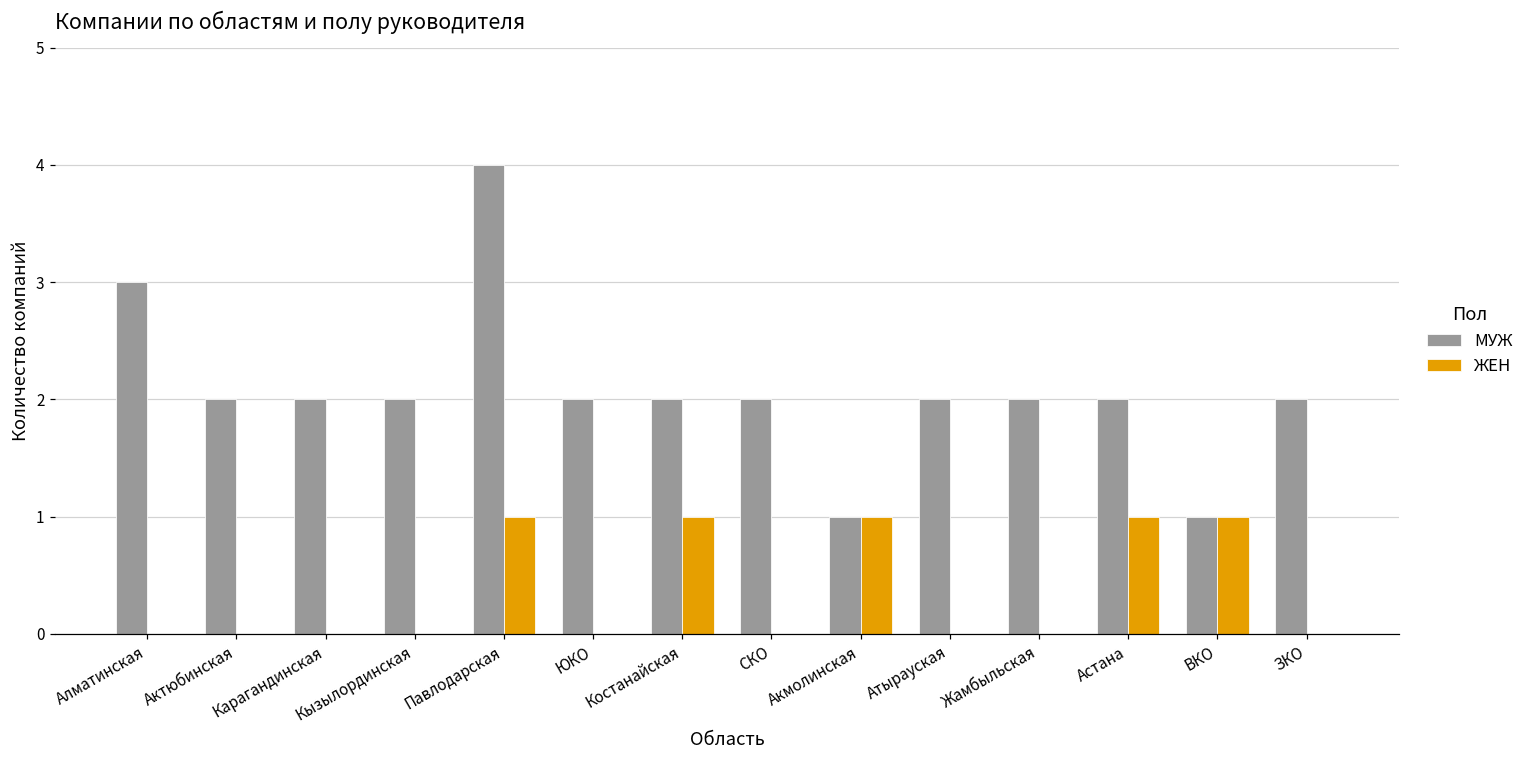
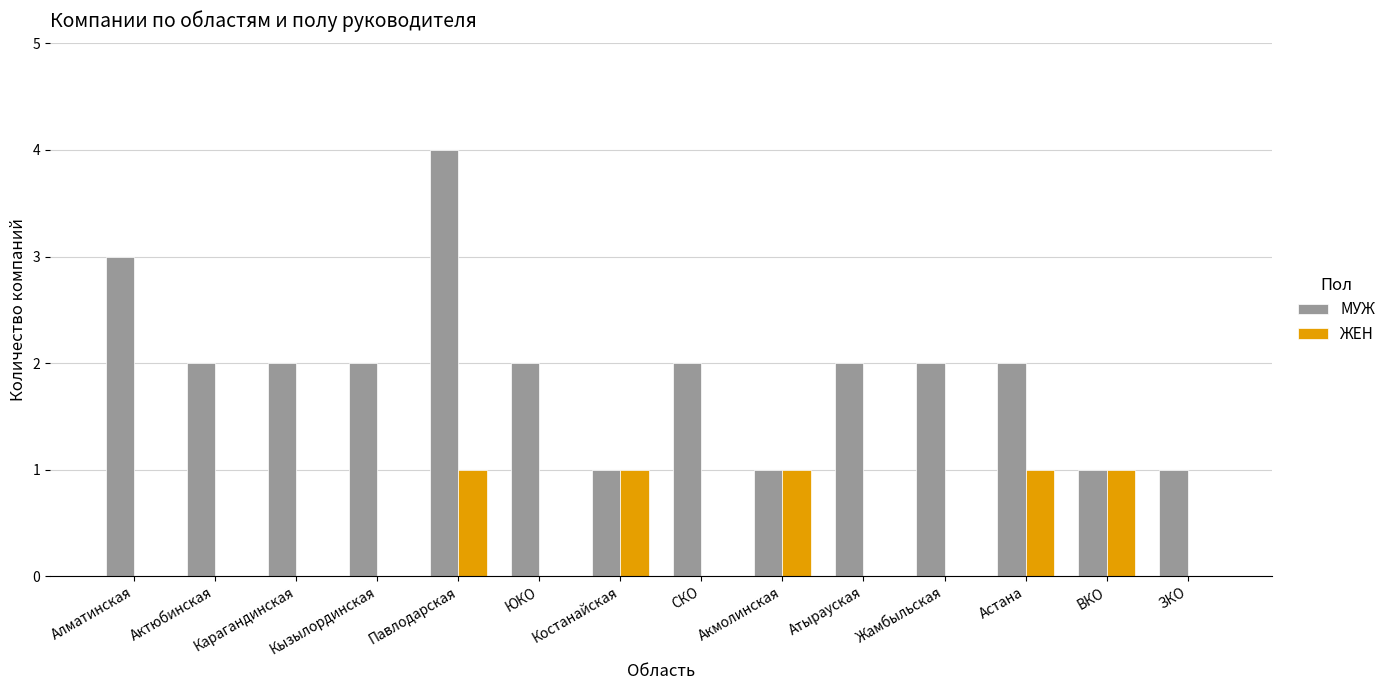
МУЖ, Костанайская: 2 -> 1
МУЖ, ЗКО: 2 -> 1
